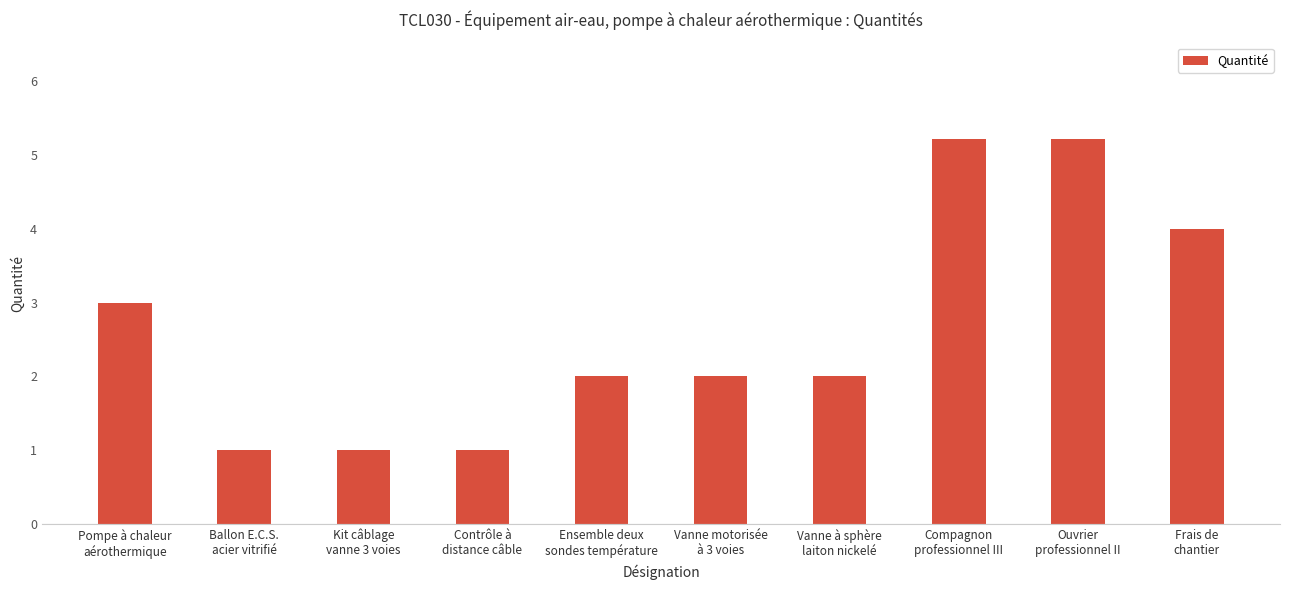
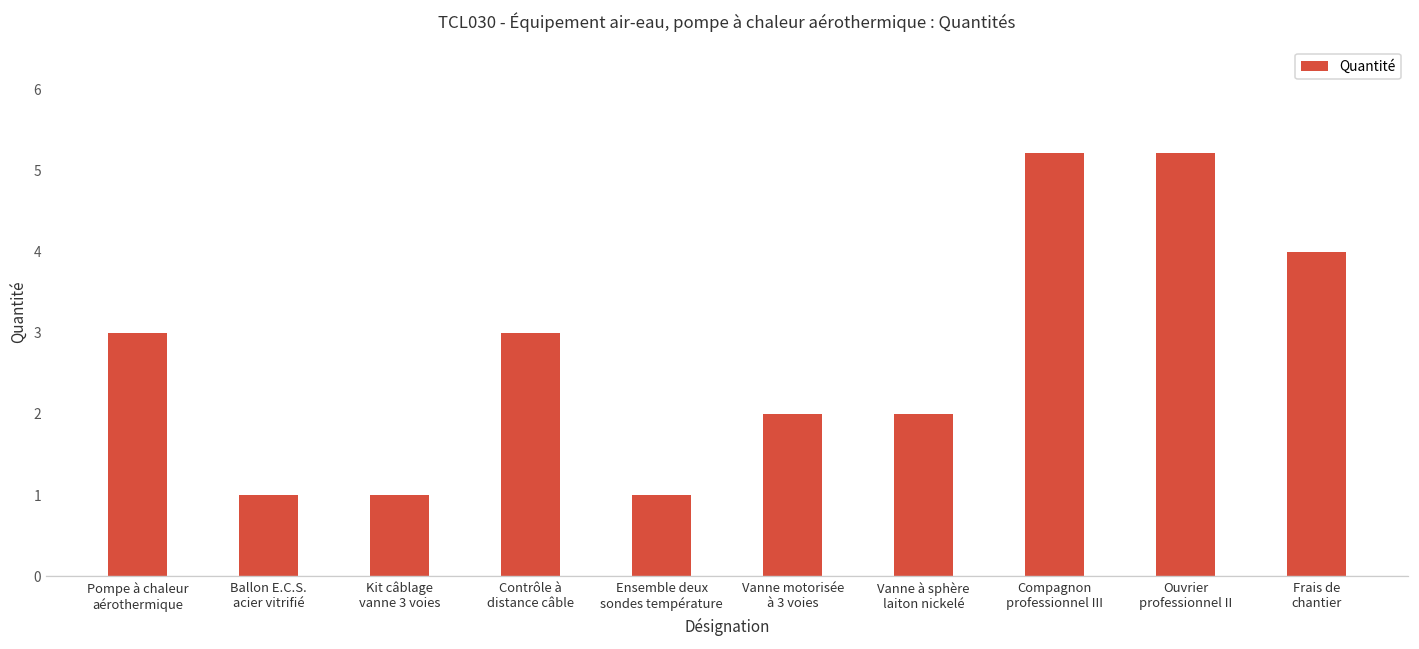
Contrôle à distance câble: 1 -> 3
Ensemble deux sondes température: 2 -> 1
